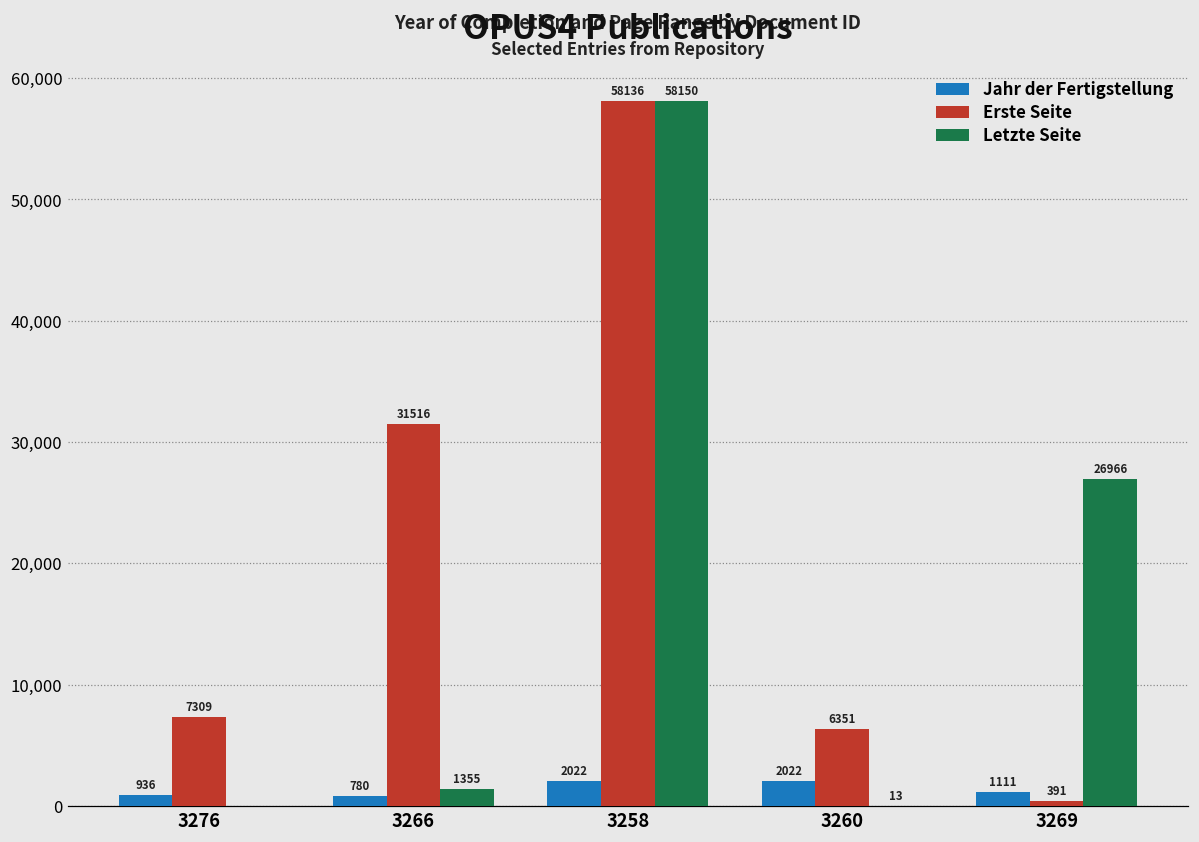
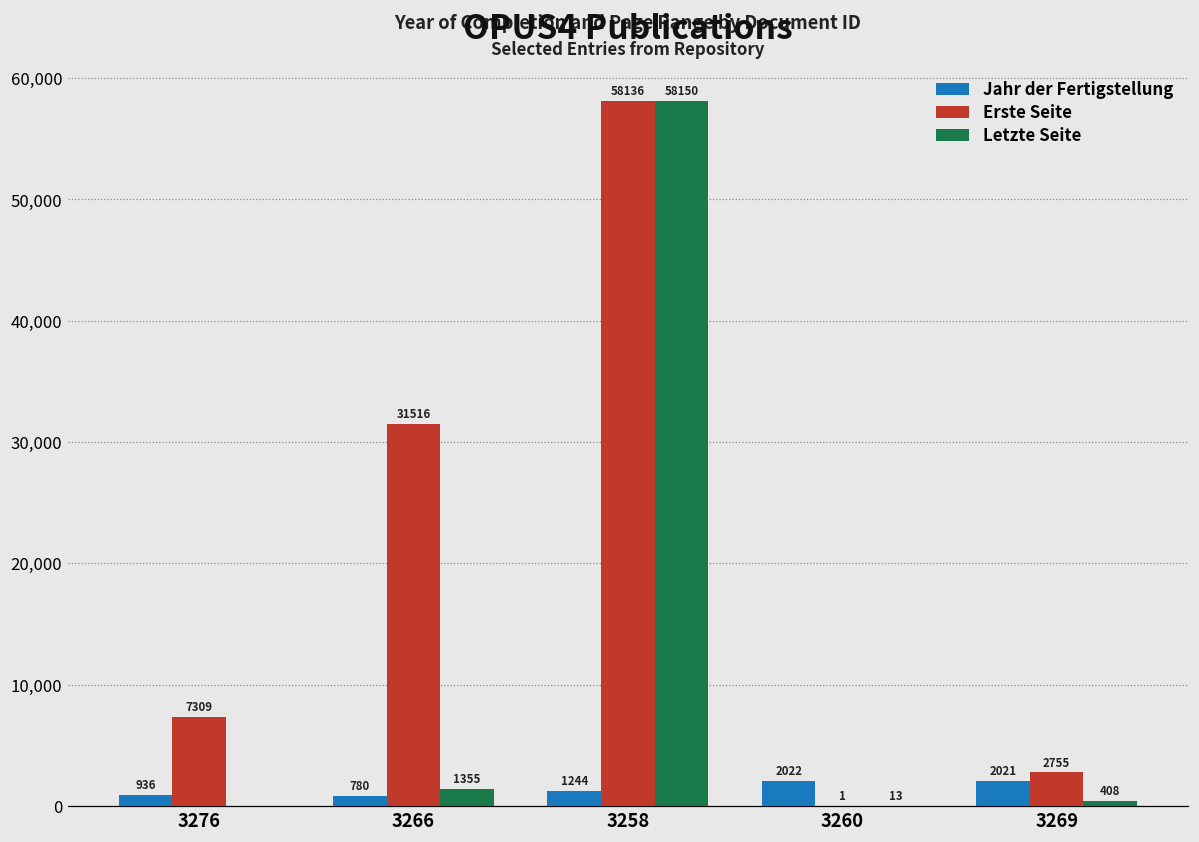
Jahr der Fertigstellung, 3258: 2022 -> 1244
Erste Seite, 3260: 6351 -> 1
Jahr der Fertigstellung, 3269: 1111 -> 2021
Erste Seite, 3269: 391 -> 2755
Letzte Seite, 3269: 26966 -> 408
